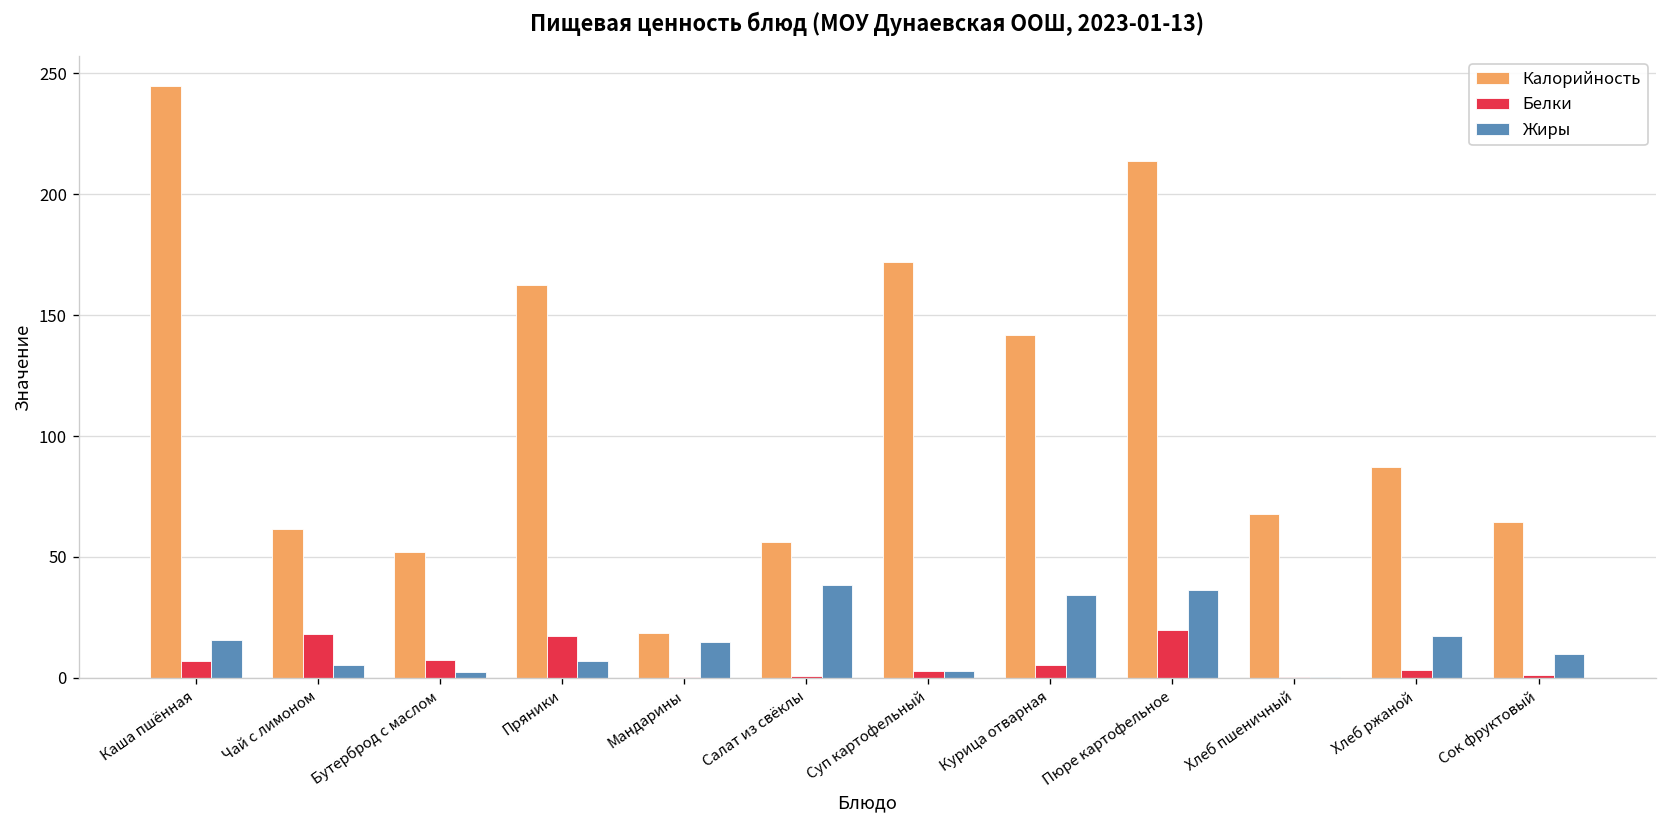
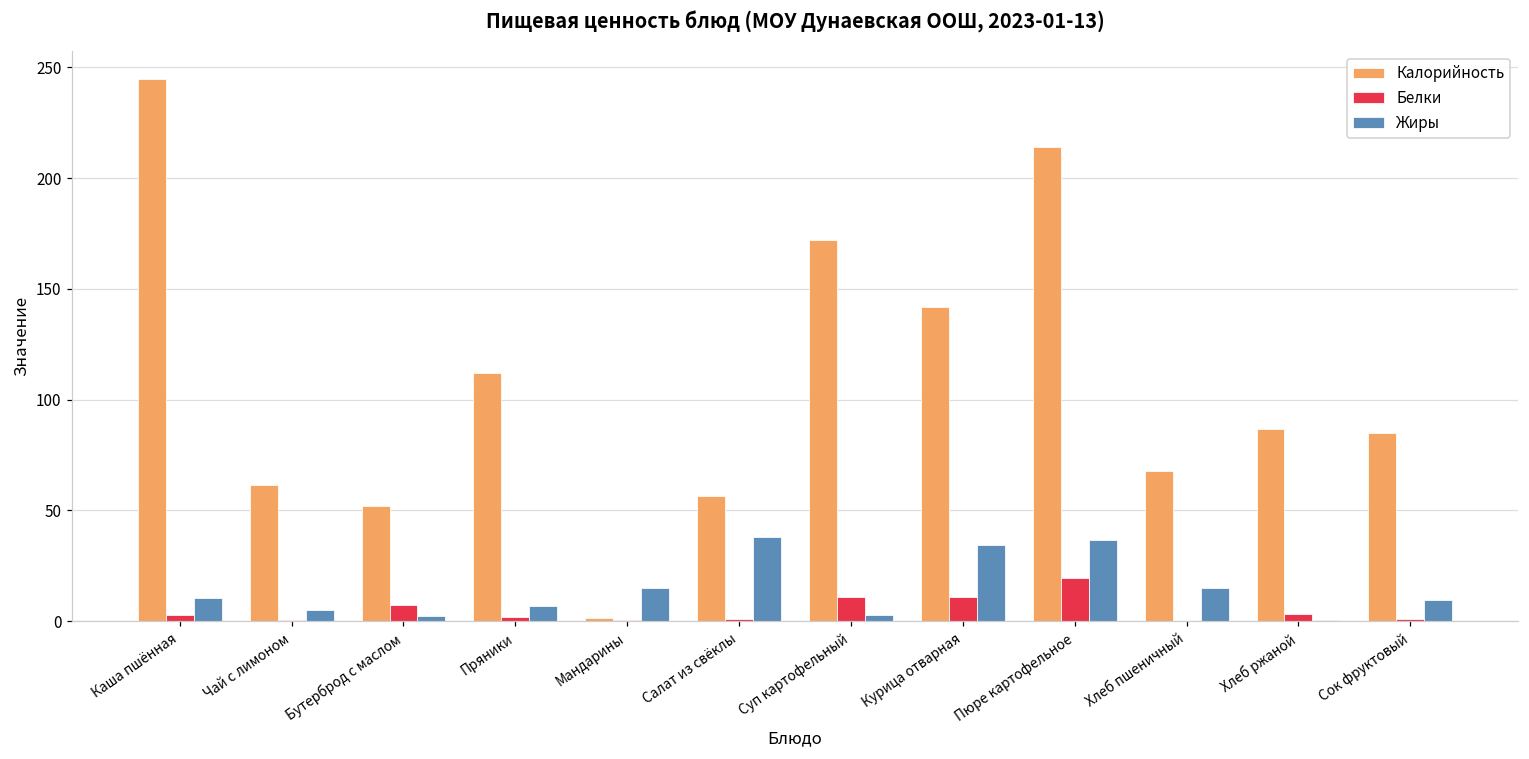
Белки, Каша пшённая: 7 -> 3
Жиры, Каша пшённая: 16 -> 10
Белки, Чай с лимоном: 18 -> 1
Калорийность, Пряники: 163 -> 112
Белки, Пряники: 17 -> 2
Калорийность, Мандарины: 18 -> 2
Белки, Суп картофельный: 3 -> 11
Белки, Курица отварная: 5 -> 11
Жиры, Хлеб пшеничный: 0 -> 15
Жиры, Хлеб ржаной: 17 -> 1
Калорийность, Сок фруктовый: 65 -> 85
